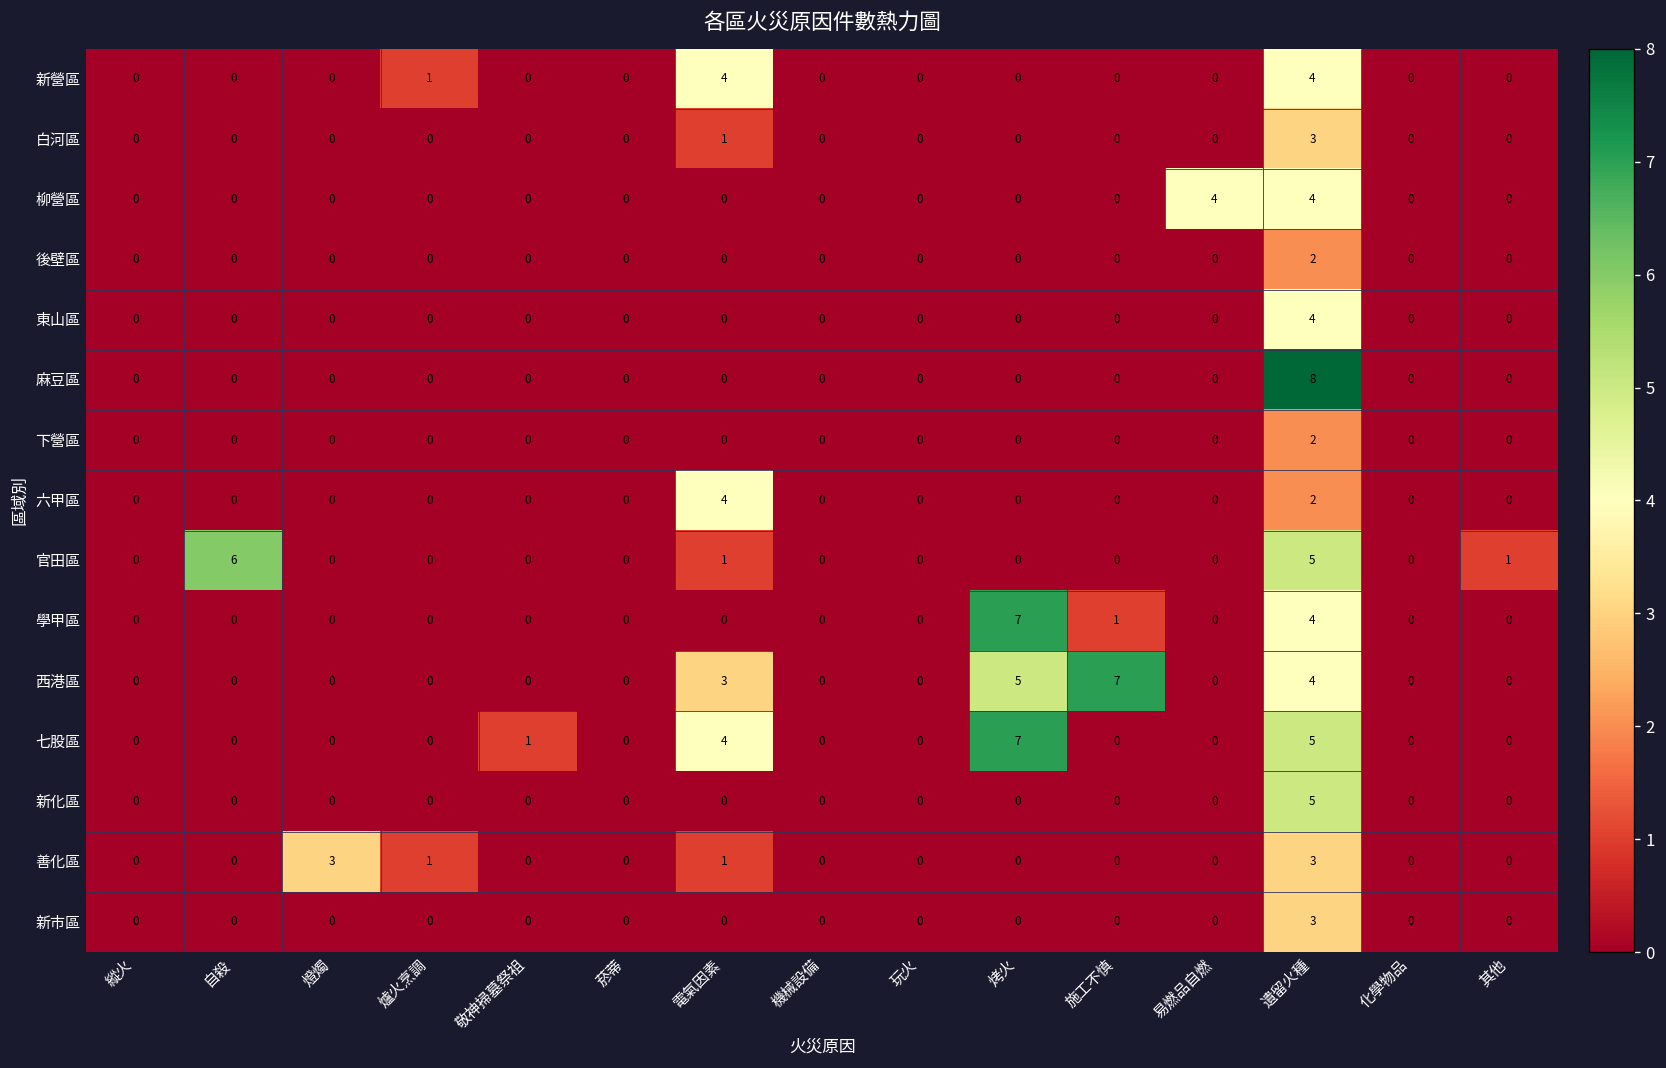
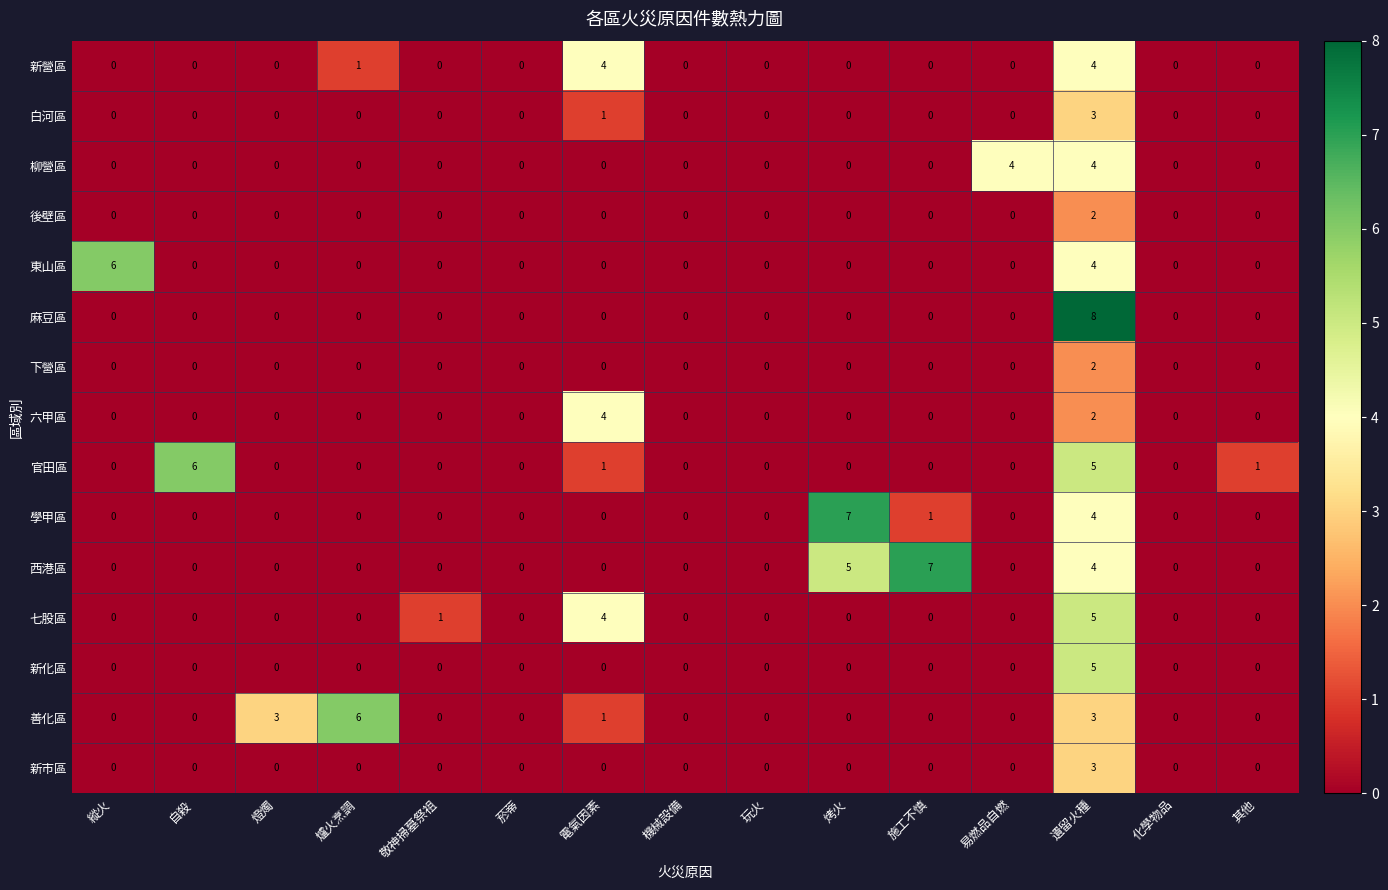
東山區, 縱火: 0 -> 6
西港區, 電氣因素: 3 -> 0
七股區, 烤火: 7 -> 0
善化區, 爐火烹調: 1 -> 6
